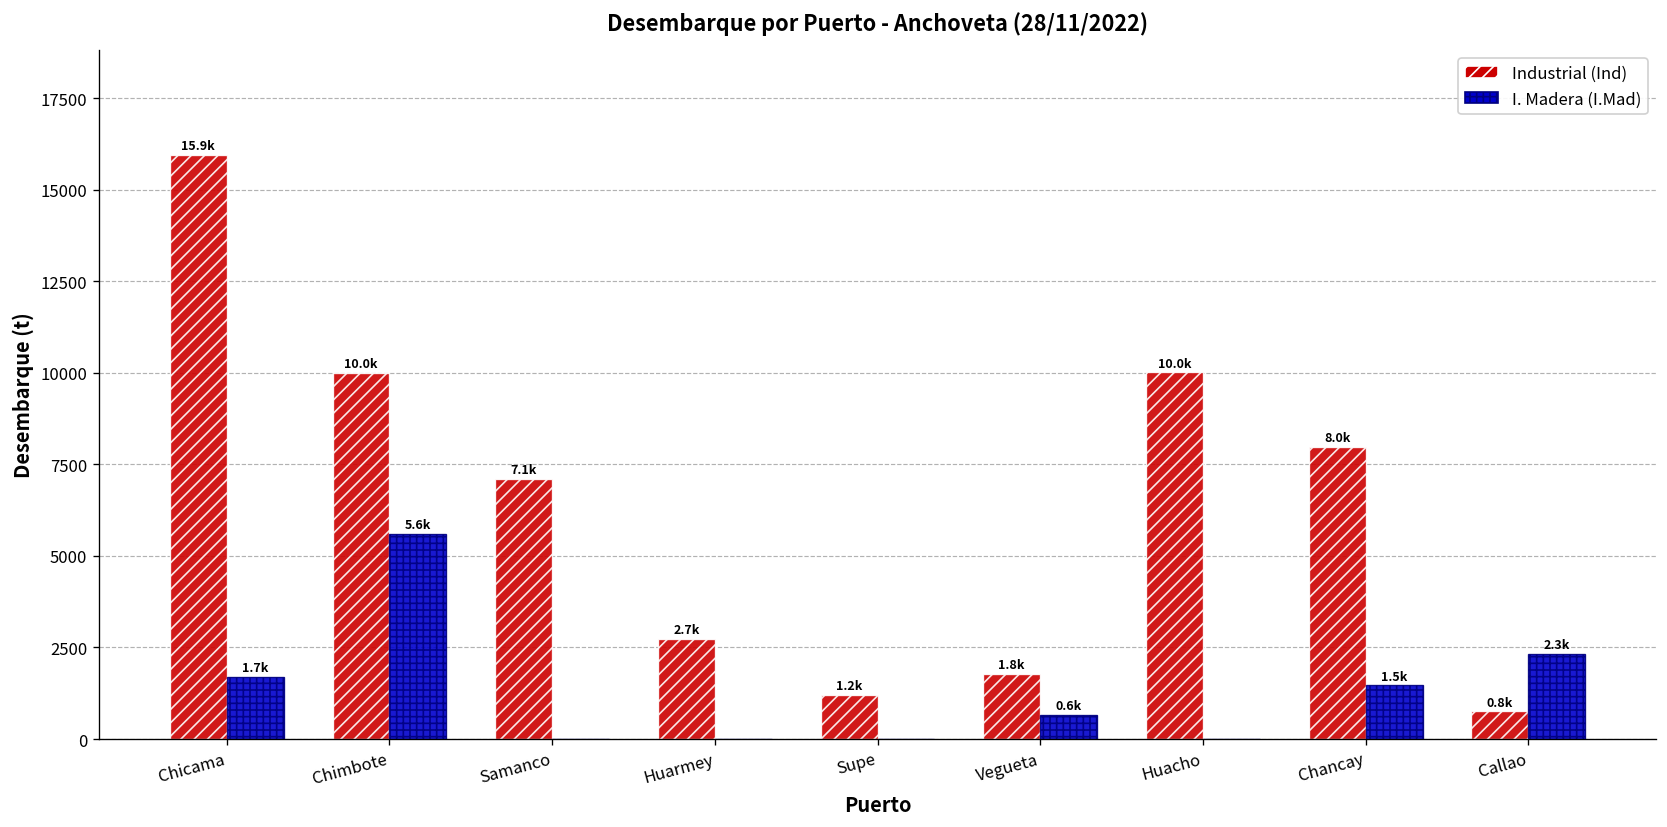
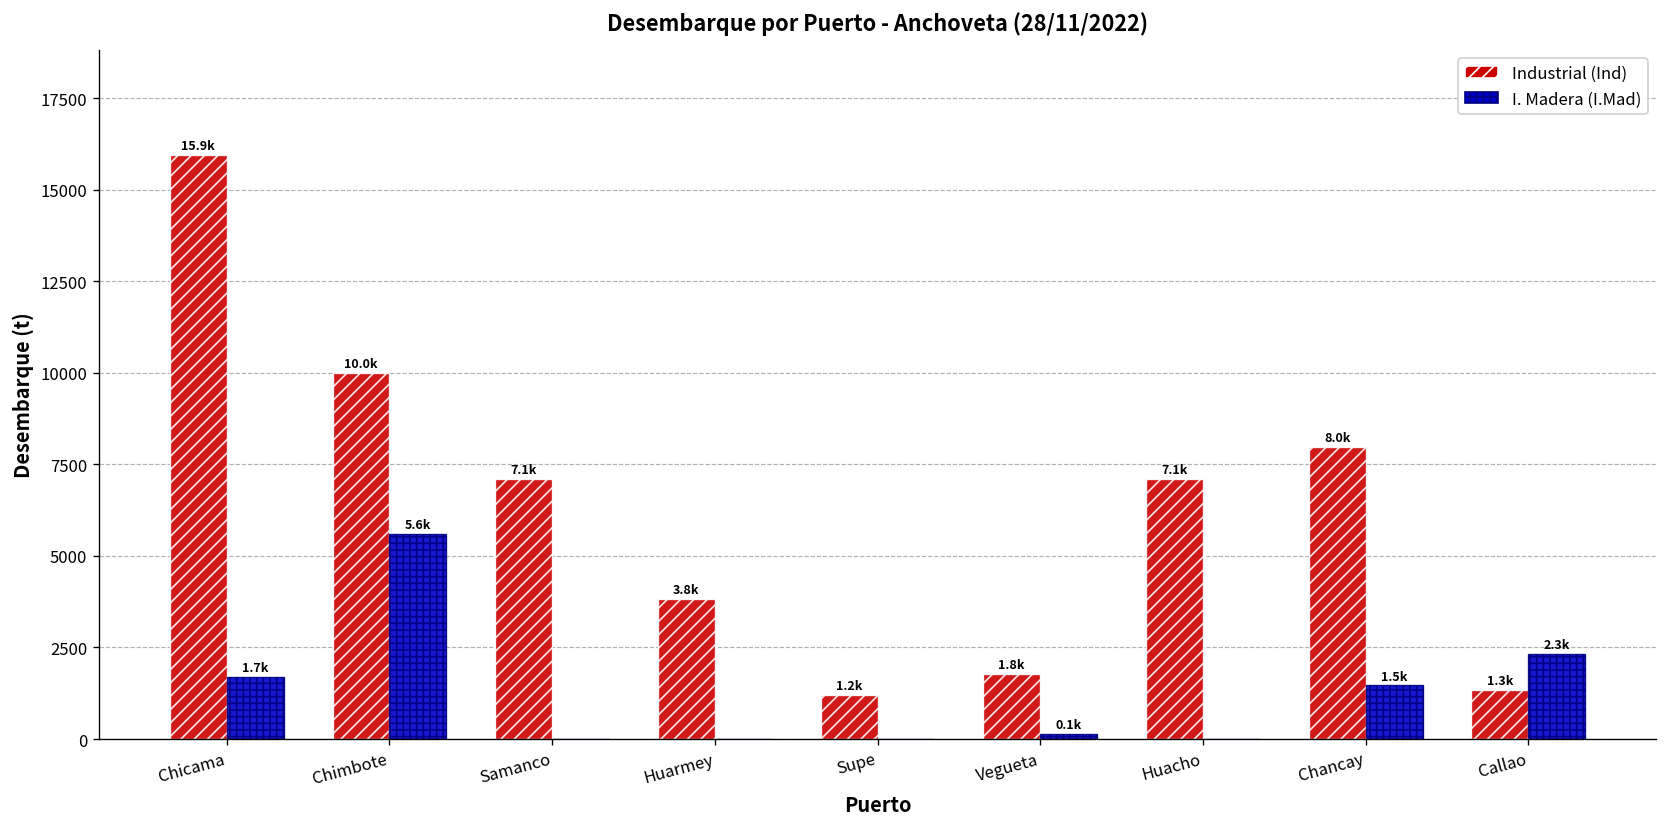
Industrial (Ind), Huarmey: 2.7k -> 3.8k
I. Madera (I.Mad), Vegueta: 0.6k -> 0.1k
Industrial (Ind), Huacho: 10.0k -> 7.1k
Industrial (Ind), Callao: 0.8k -> 1.3k
